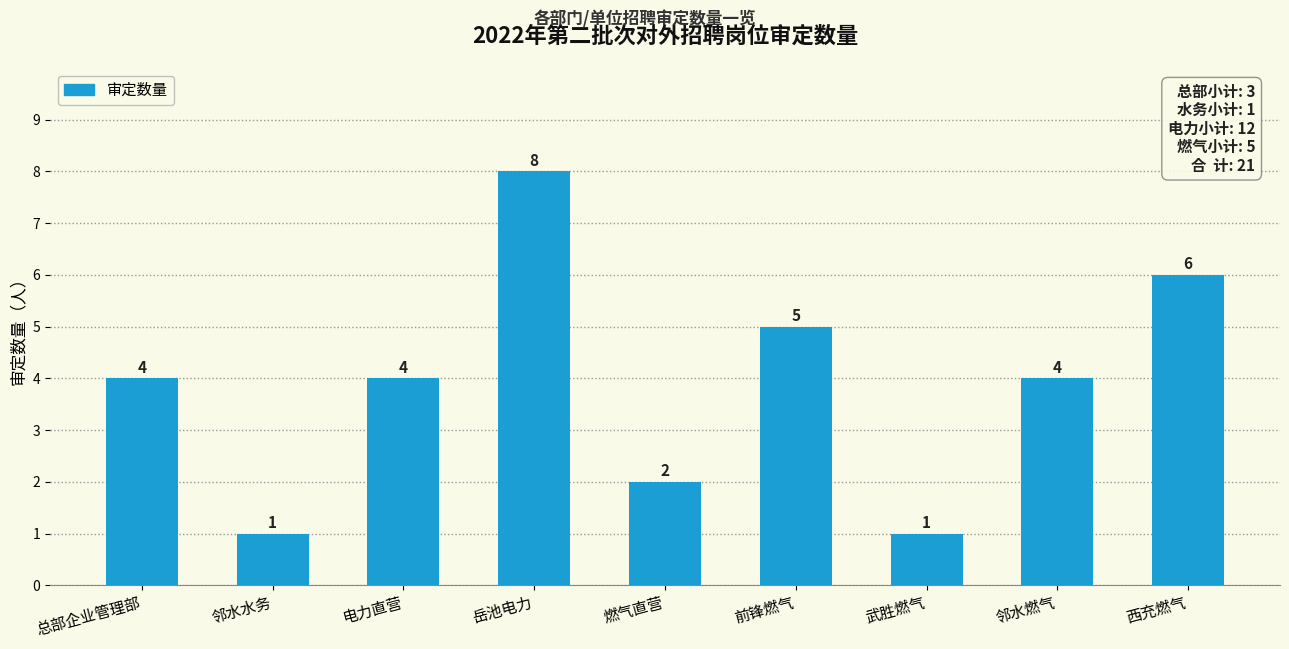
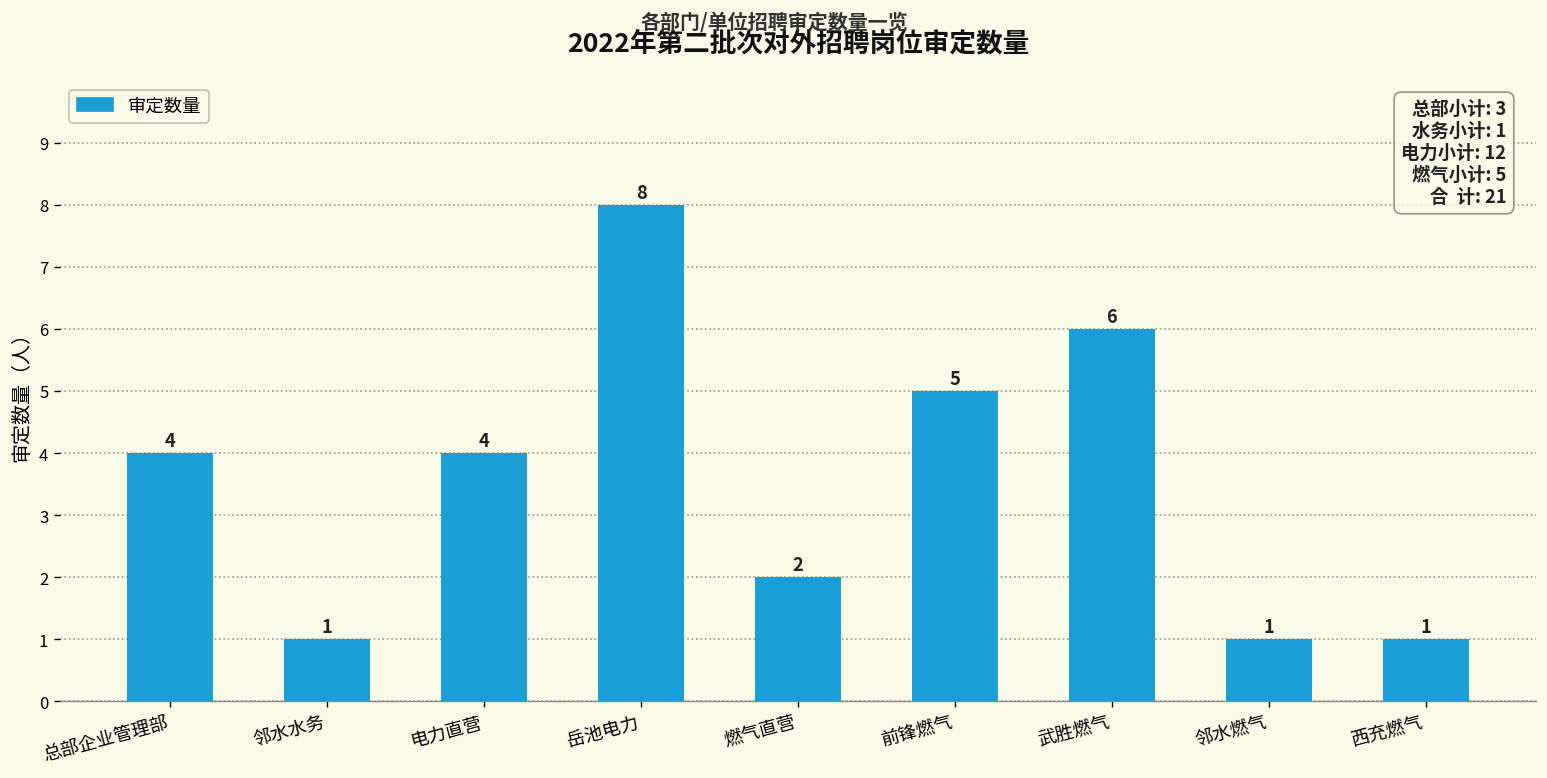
武胜燃气: 1 -> 6
邻水燃气: 4 -> 1
西充燃气: 6 -> 1
